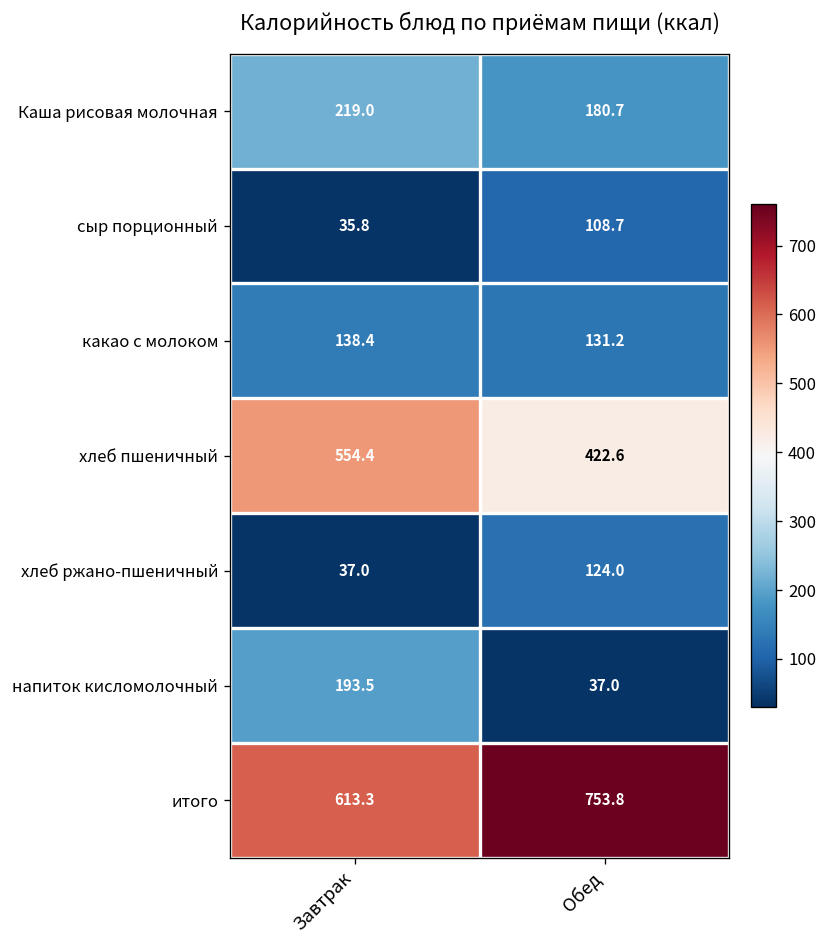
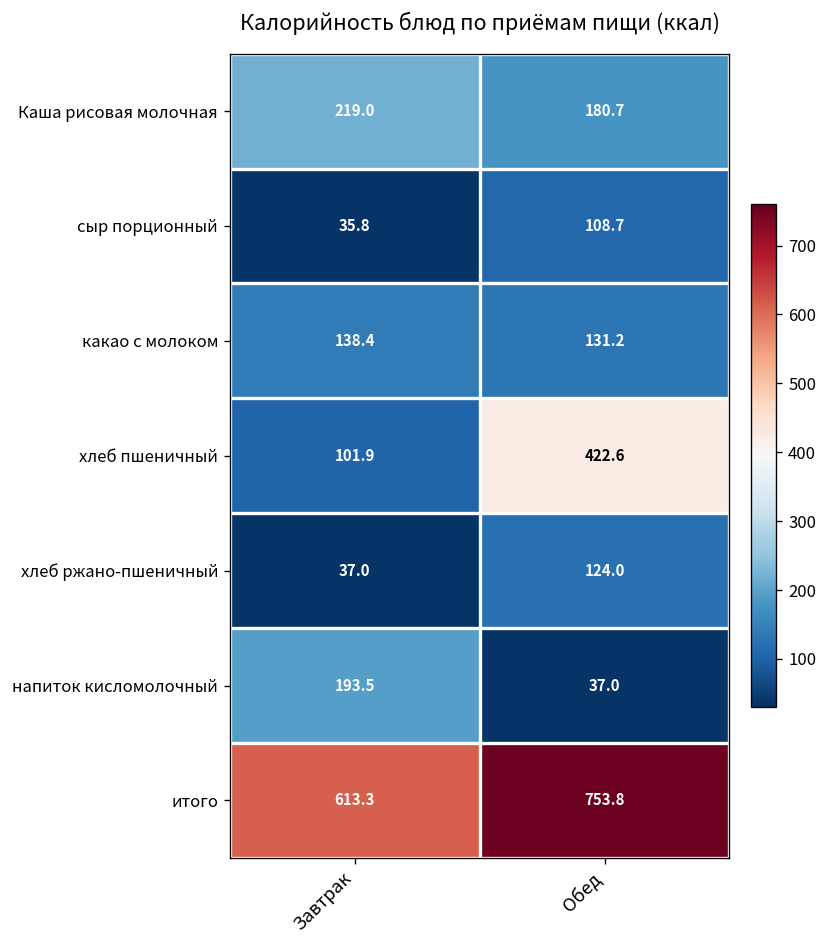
хлеб пшеничный, Завтрак: 554.4 -> 101.9
